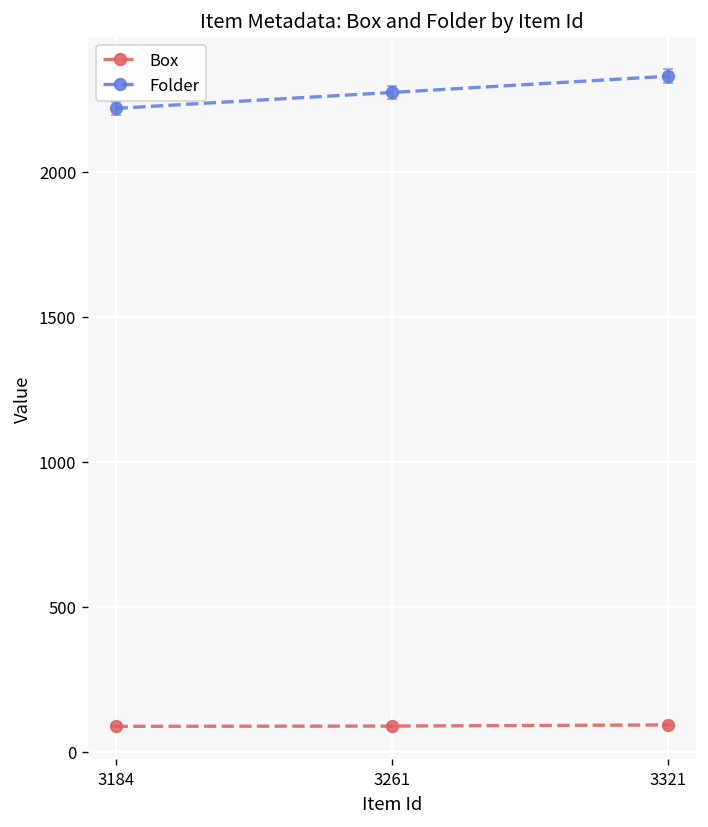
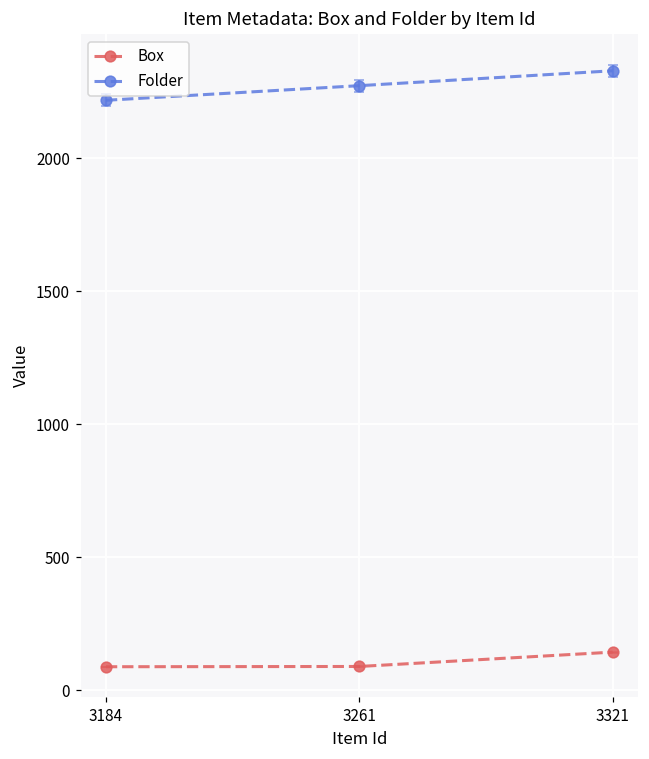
Box, 3321: 90 -> 140
